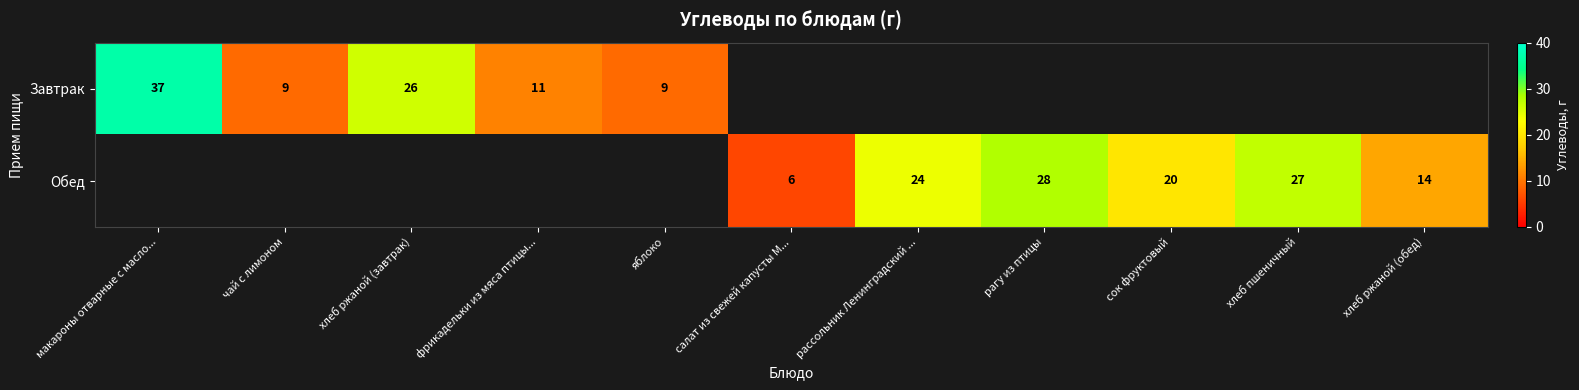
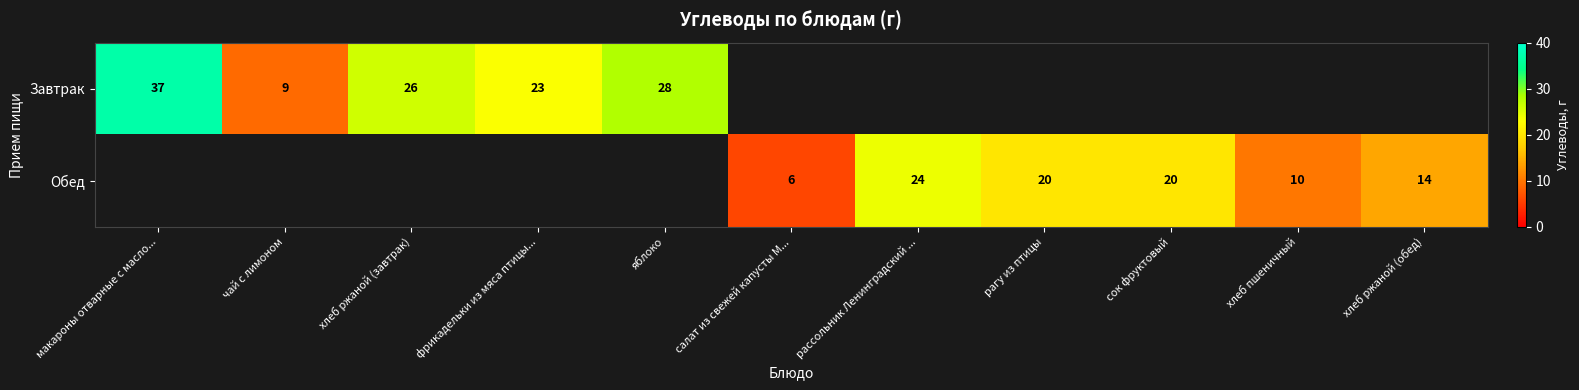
Завтрак, фрикадельки из мяса птицы...: 11 -> 23
Завтрак, яблоко: 9 -> 28
Обед, рагу из птицы: 28 -> 20
Обед, хлеб пшеничный: 27 -> 10
